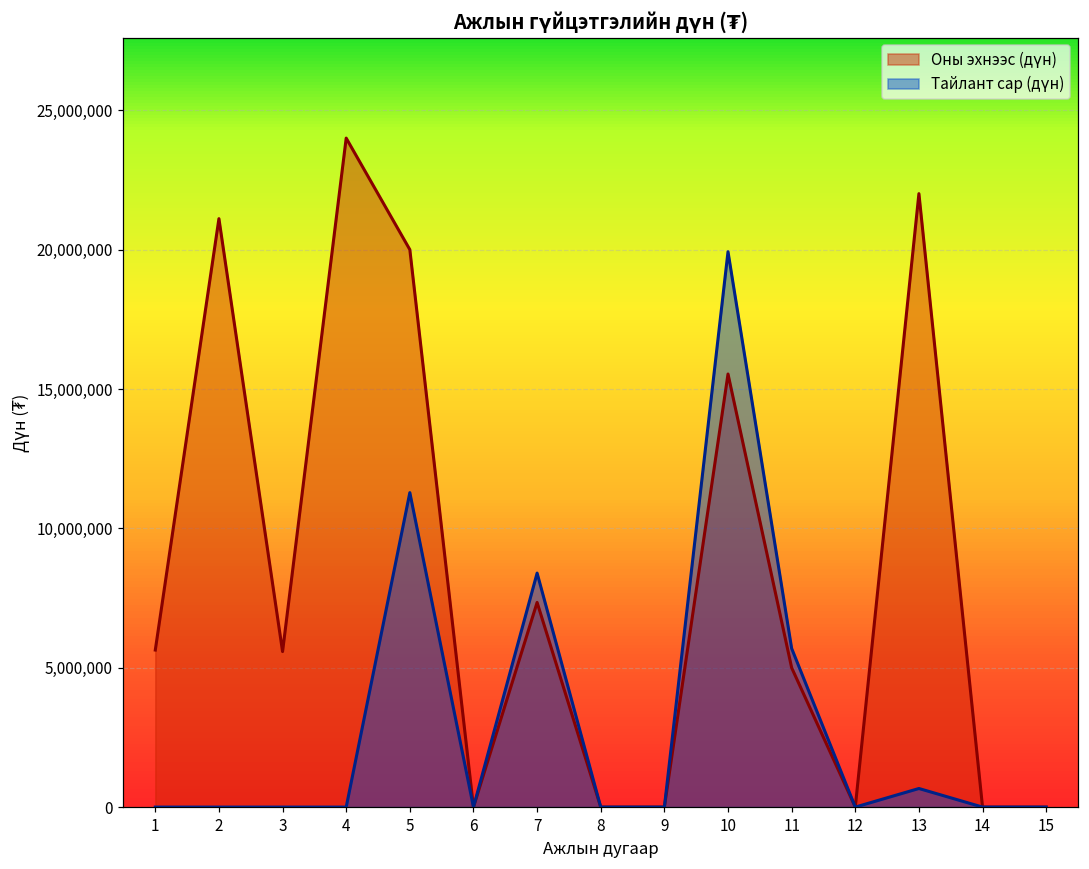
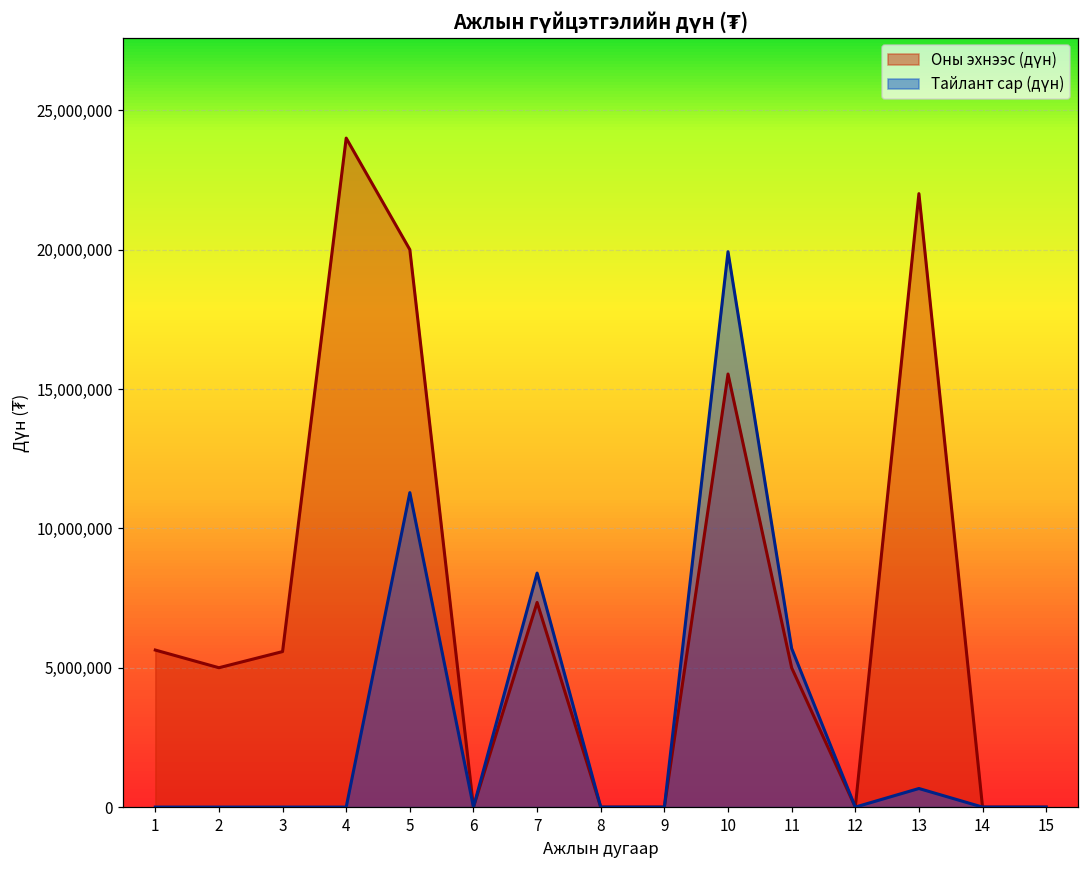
Оны эхнээс (дүн), 2: 21,100,000 -> 5,000,000
